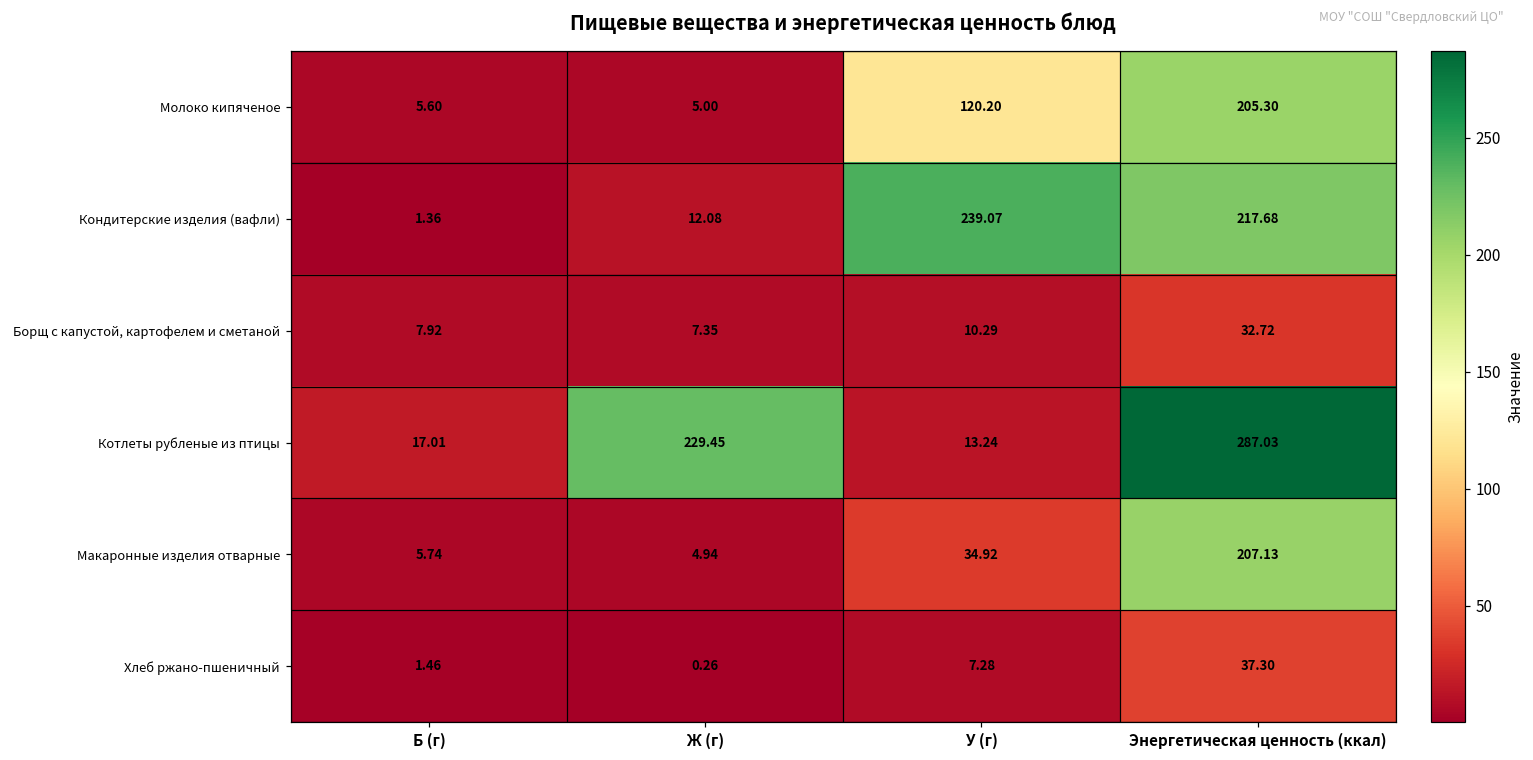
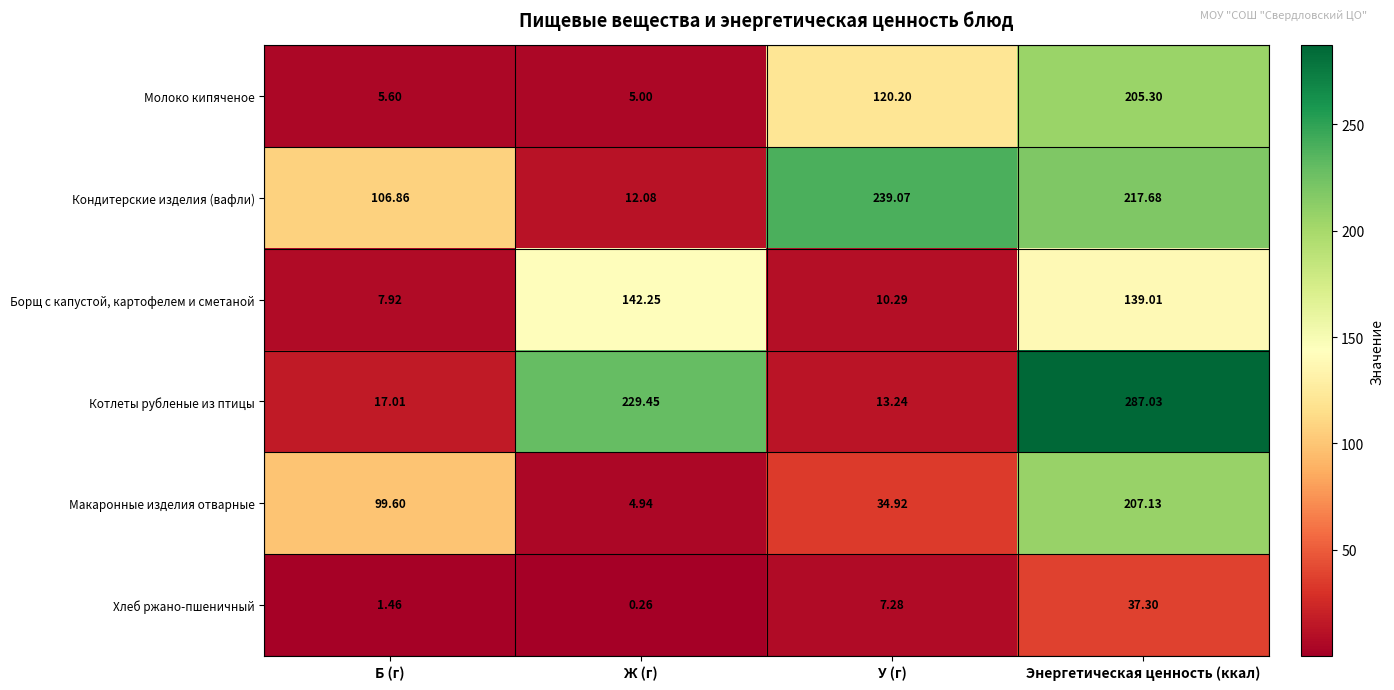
Кондитерские изделия (вафли), Б (г): 1.36 -> 106.86
Борщ с капустой, картофелем и сметаной, Ж (г): 7.35 -> 142.25
Борщ с капустой, картофелем и сметаной, Энергетическая ценность (ккал): 32.72 -> 139.01
Макаронные изделия отварные, Б (г): 5.74 -> 99.60
